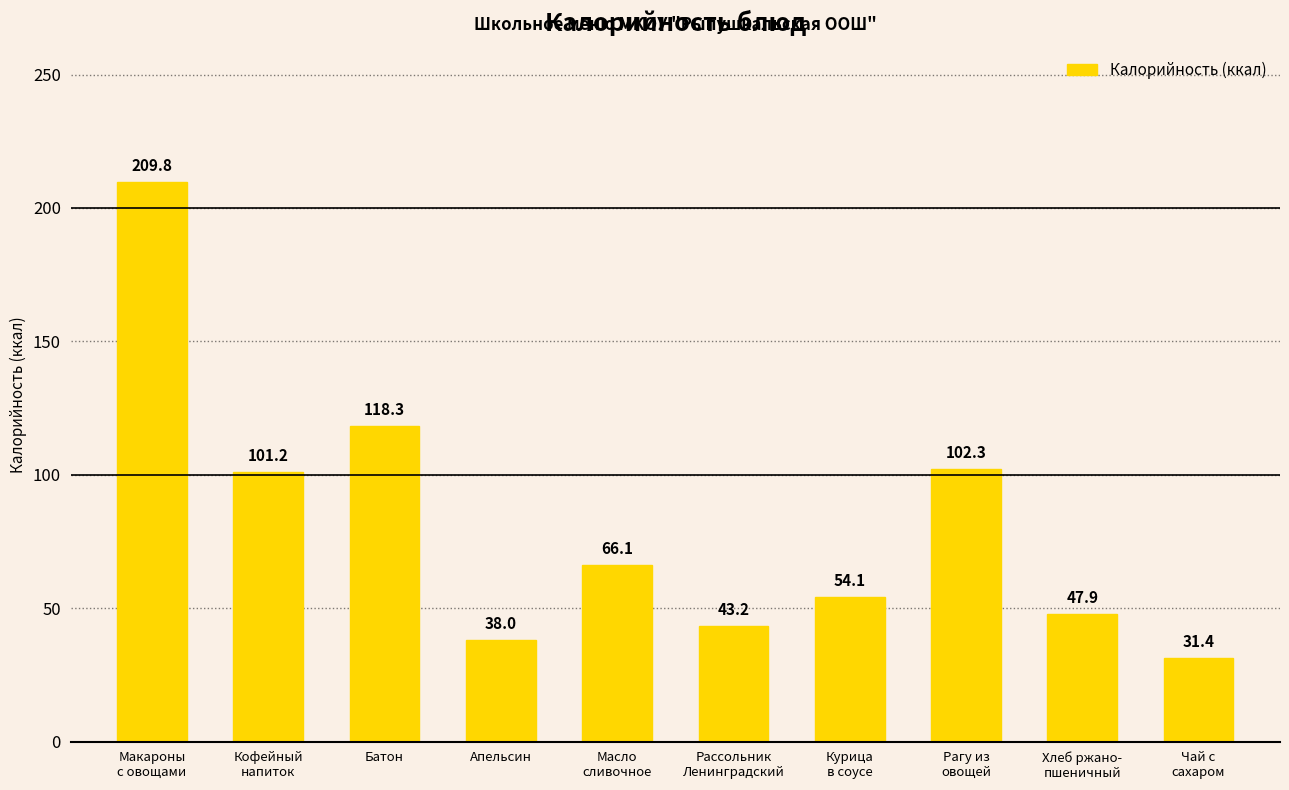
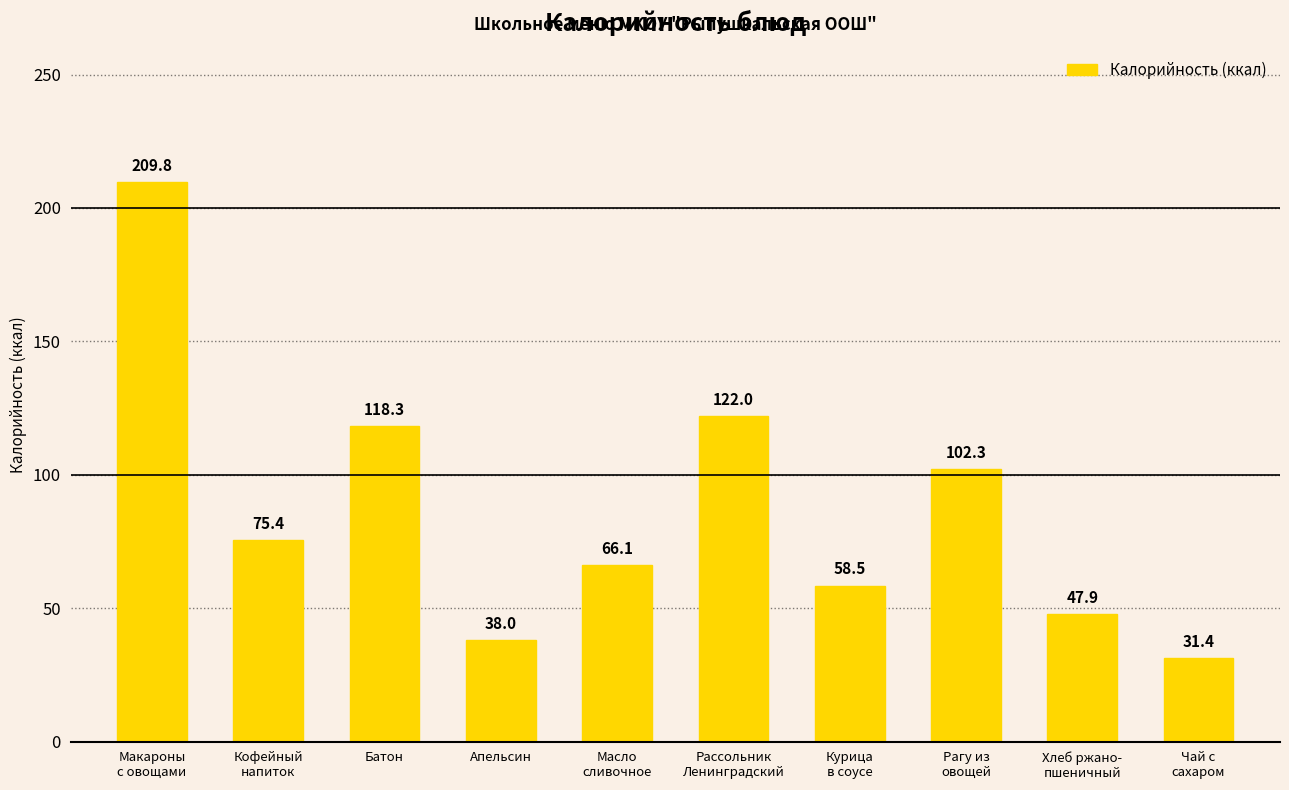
Кофейный напиток: 101.2 -> 75.4
Рассольник Ленинградский: 43.2 -> 122.0
Курица в соусе: 54.1 -> 58.5
